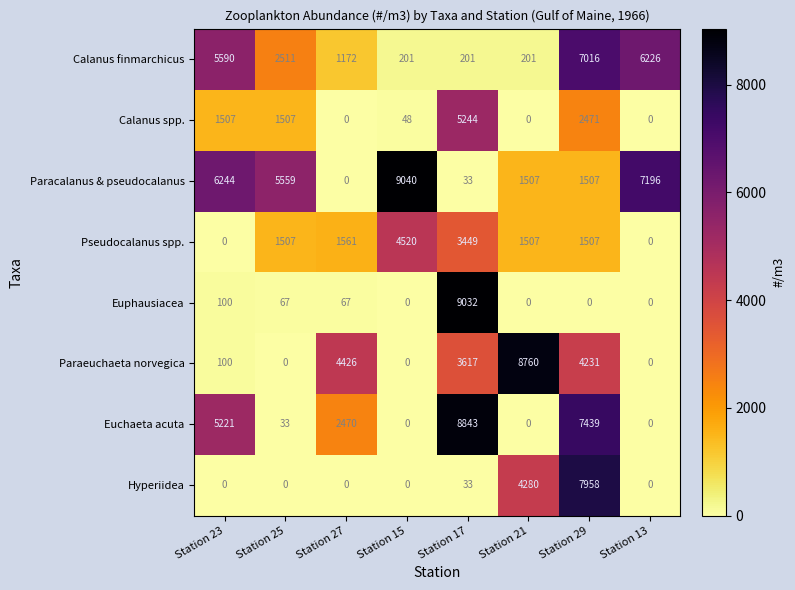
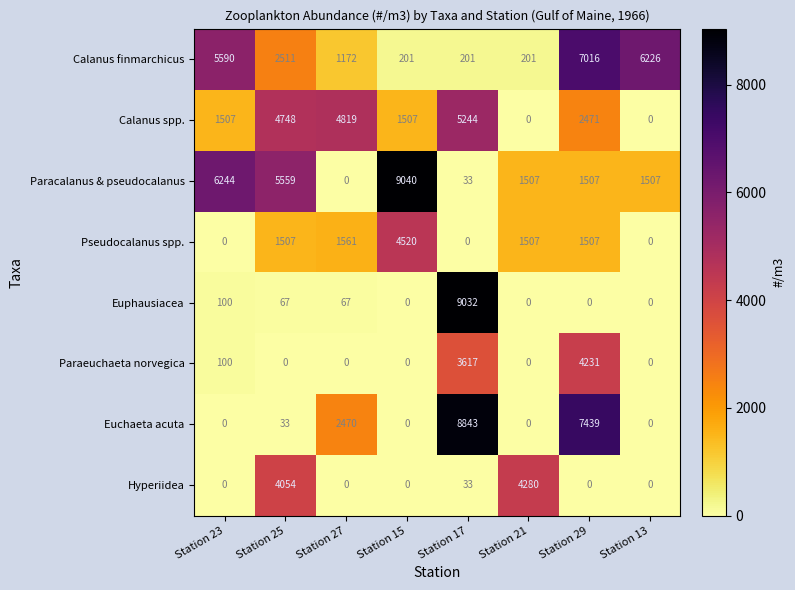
Calanus spp., Station 25: 1507 -> 4748
Calanus spp., Station 27: 0 -> 4819
Calanus spp., Station 15: 48 -> 1507
Paracalanus & pseudocalanus, Station 13: 7196 -> 1507
Pseudocalanus spp., Station 17: 3449 -> 0
Paraeuchaeta norvegica, Station 27: 4426 -> 0
Paraeuchaeta norvegica, Station 21: 8760 -> 0
Euchaeta acuta, Station 23: 5221 -> 0
Hyperiidea, Station 25: 0 -> 4054
Hyperiidea, Station 29: 7958 -> 0
